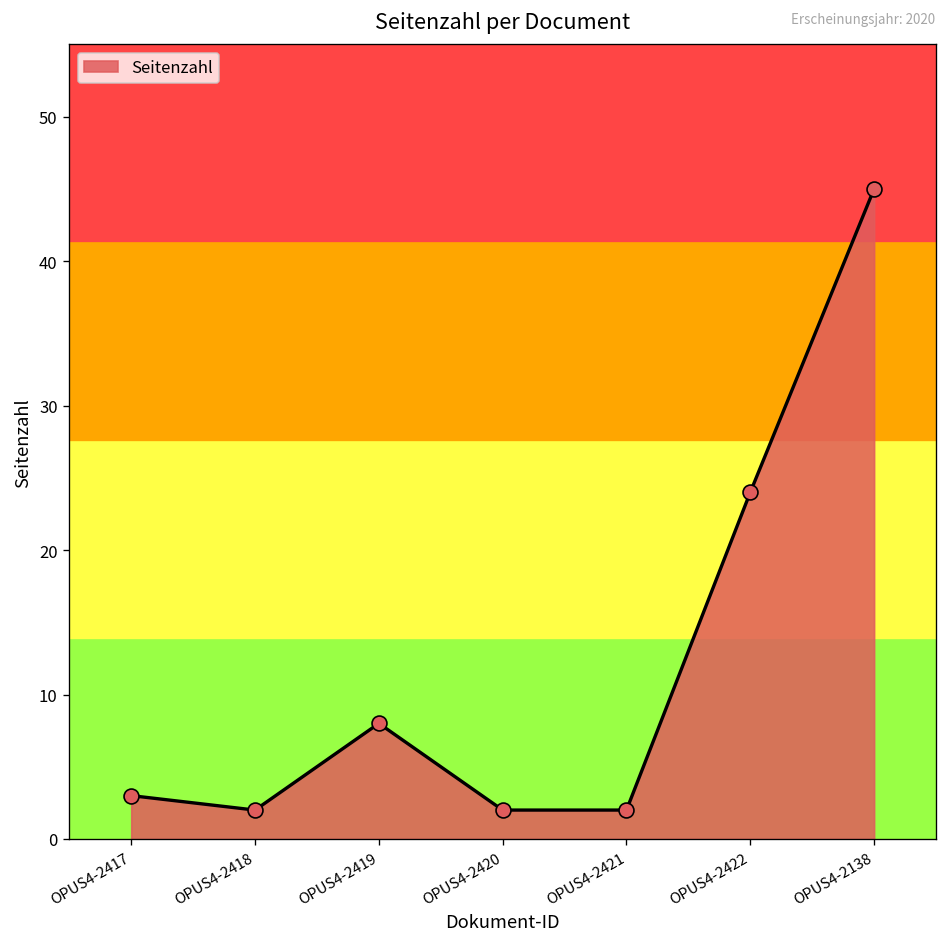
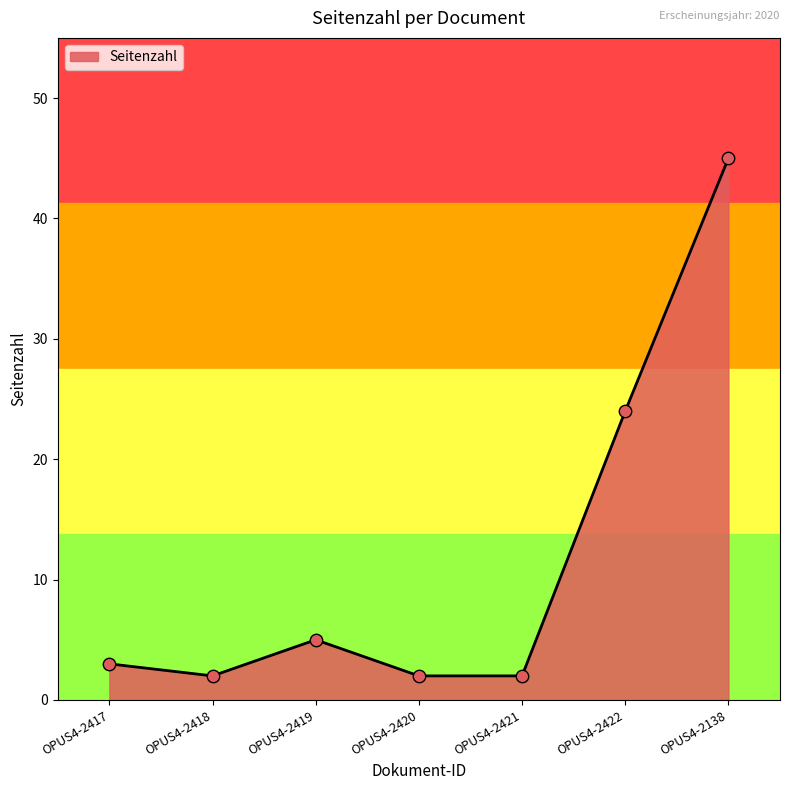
OPUS4-2419: 8 -> 5
